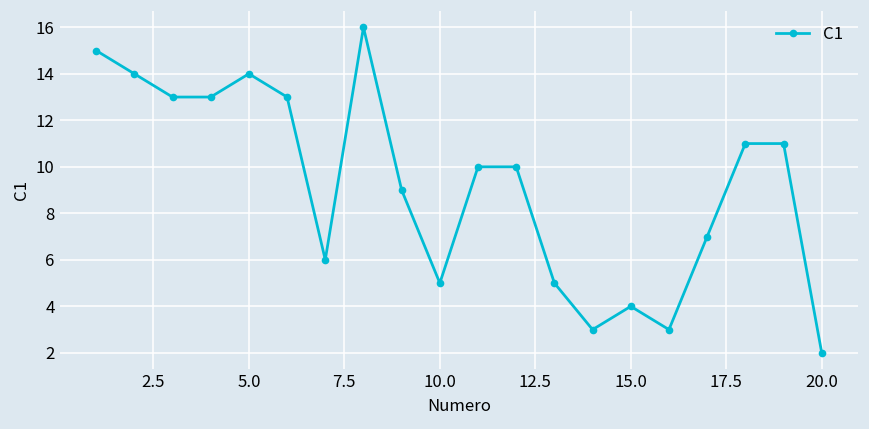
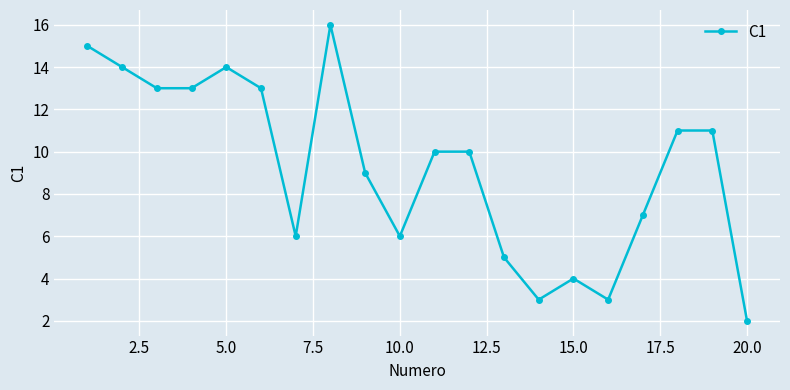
10.0: 5 -> 6
